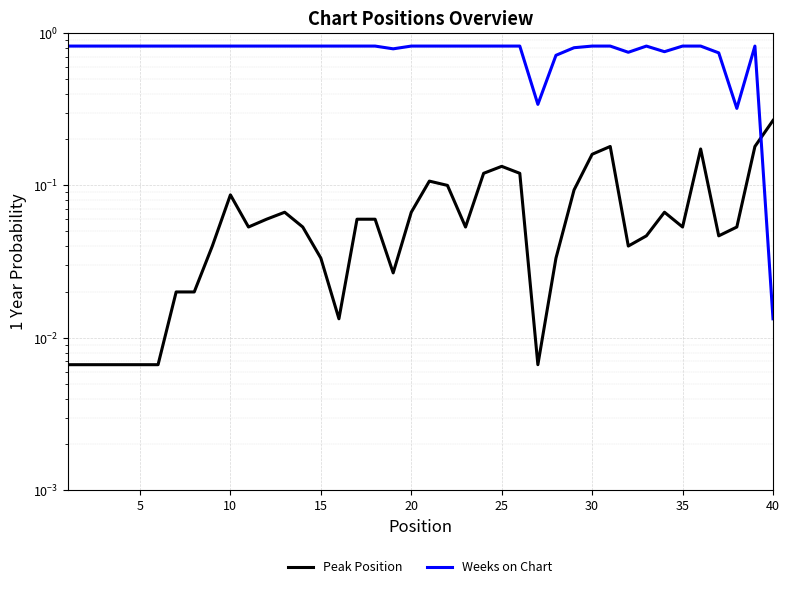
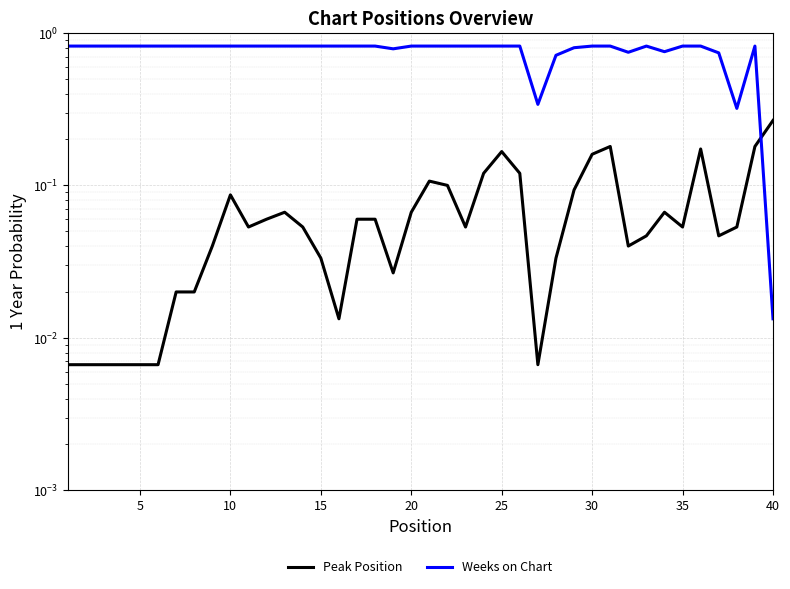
Peak Position, 25: 0.13 -> 0.17
